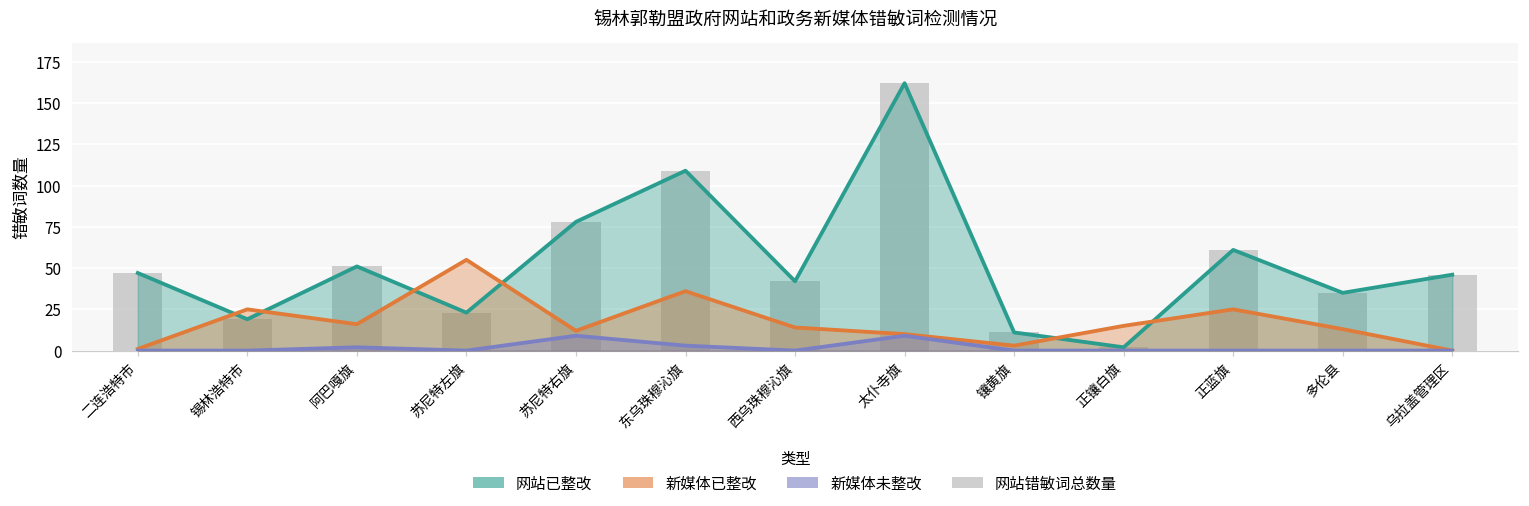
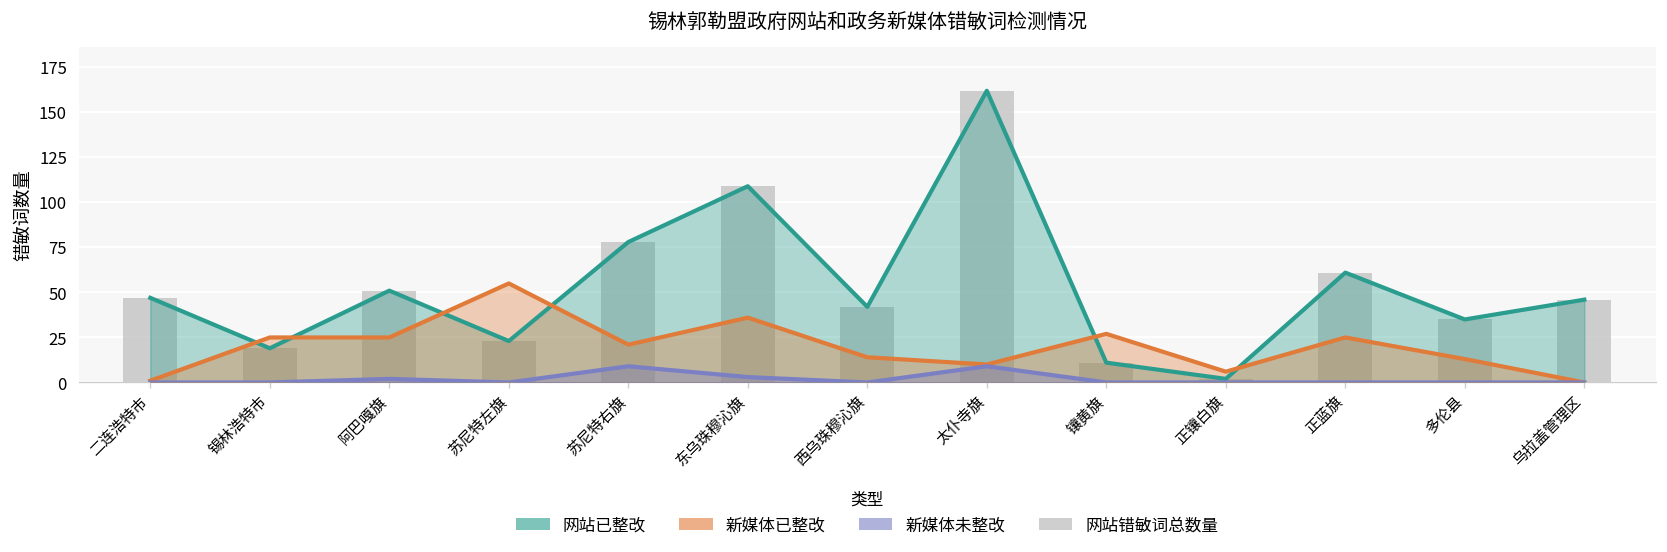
新媒体已整改, 阿巴嘎旗: 16 -> 25
新媒体已整改, 苏尼特右旗: 12 -> 21
新媒体已整改, 镶黄旗: 3 -> 27
新媒体已整改, 正镶白旗: 15 -> 6
